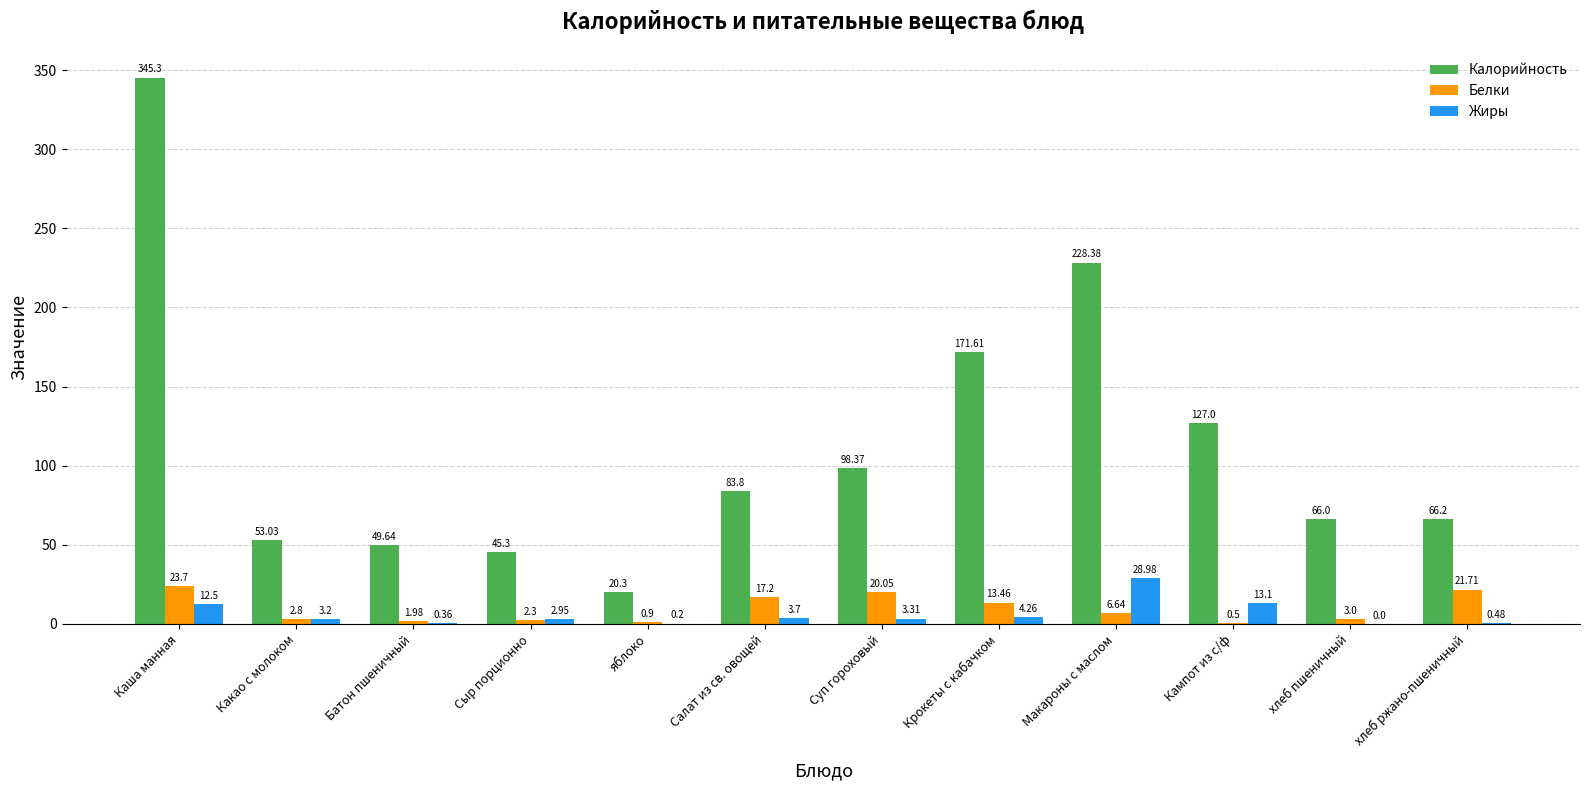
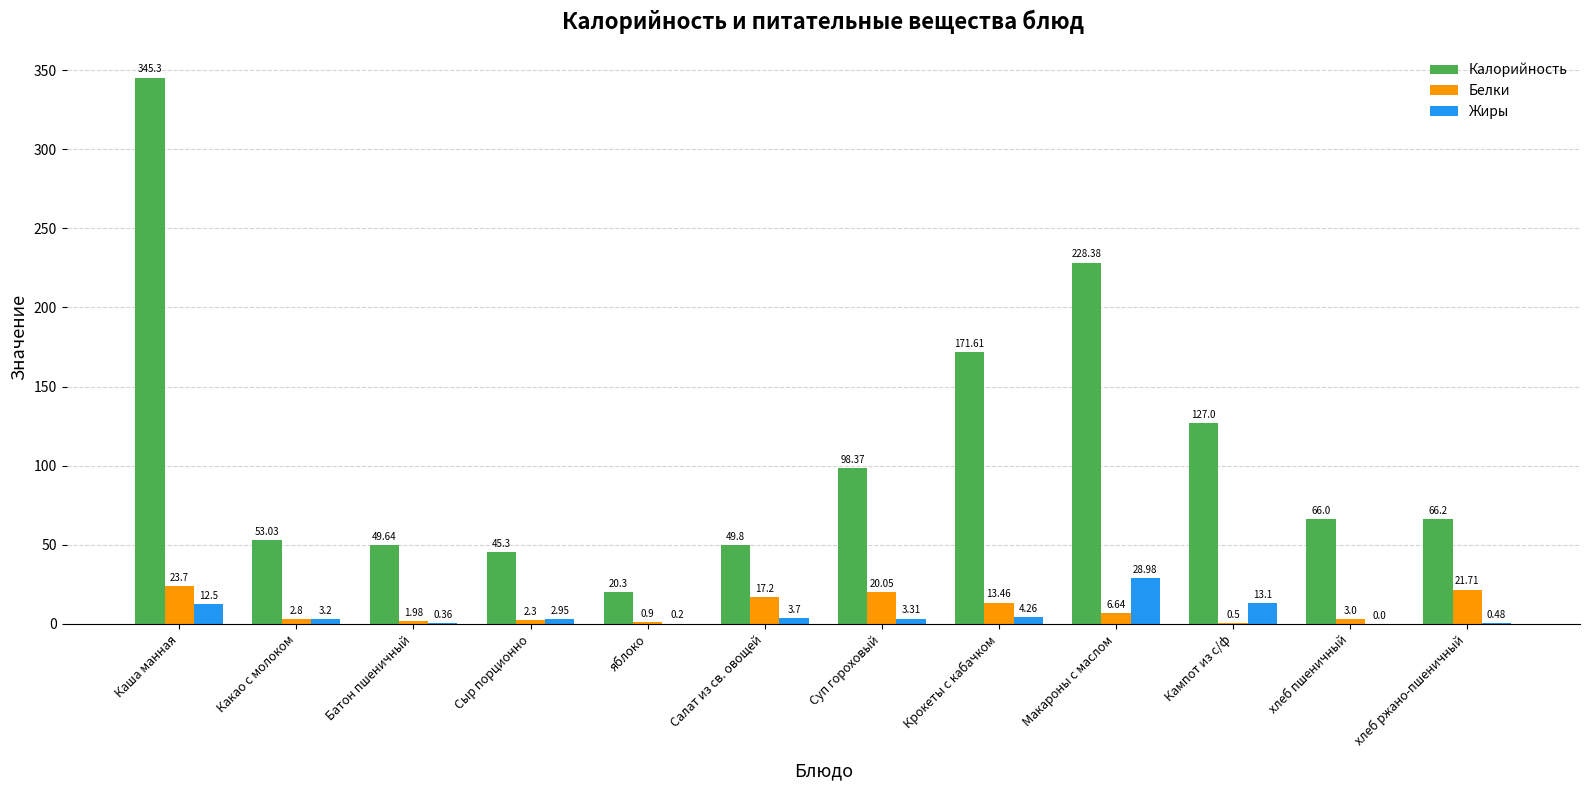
Калорийность, Салат из св. овощей: 83.8 -> 49.8
